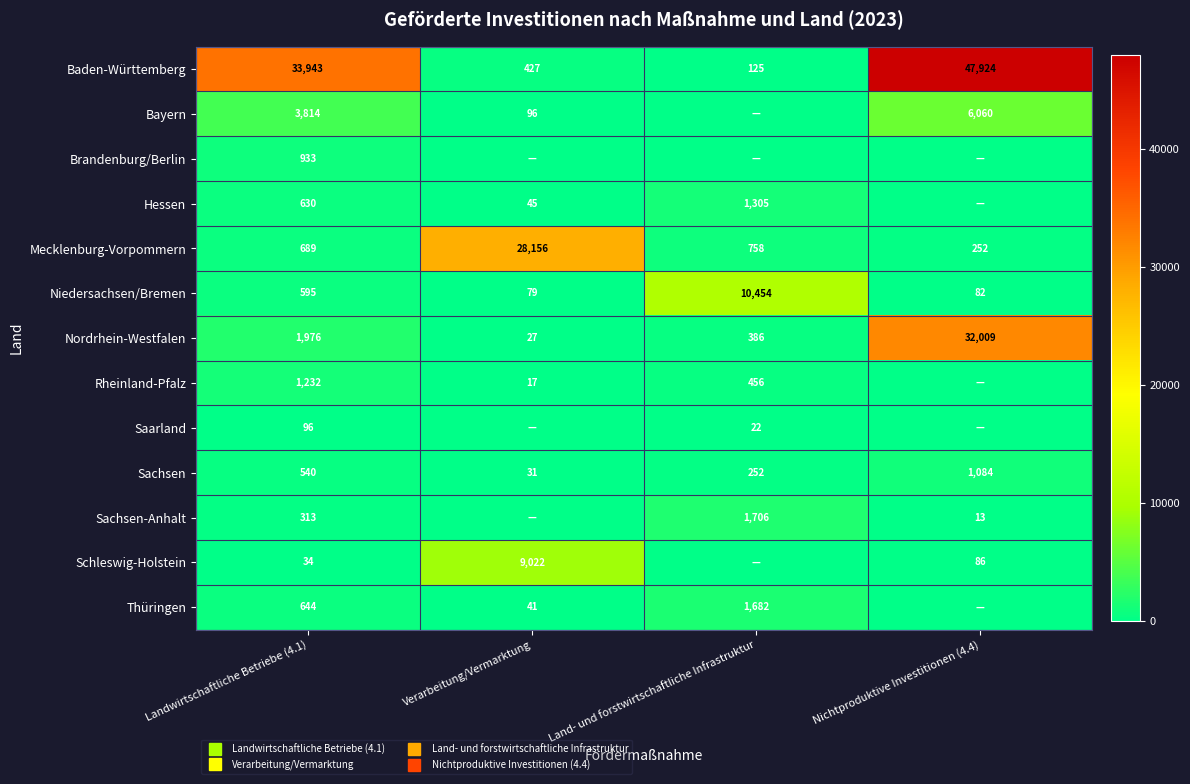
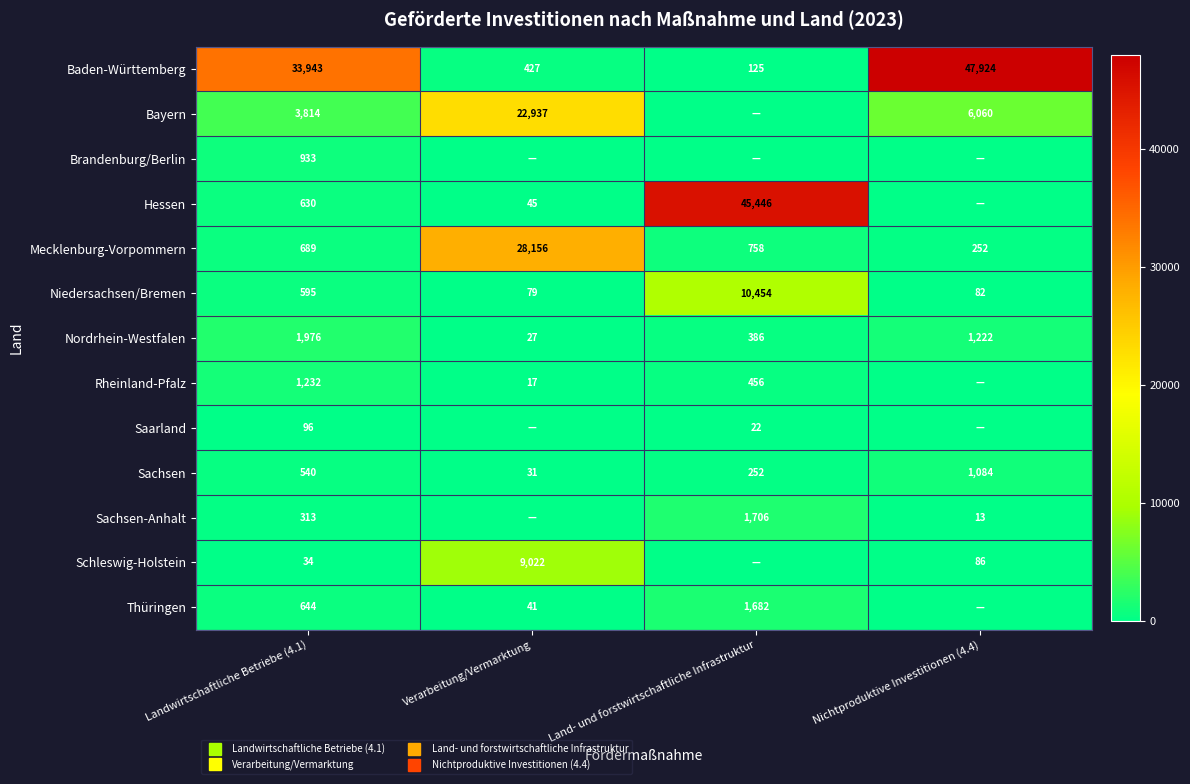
Bayern, Verarbeitung/Vermarktung: 96 -> 22,937
Hessen, Land- und forstwirtschaftliche Infrastruktur: 1,305 -> 45,446
Nordrhein-Westfalen, Nichtproduktive Investitionen (4.4): 32,009 -> 1,222
